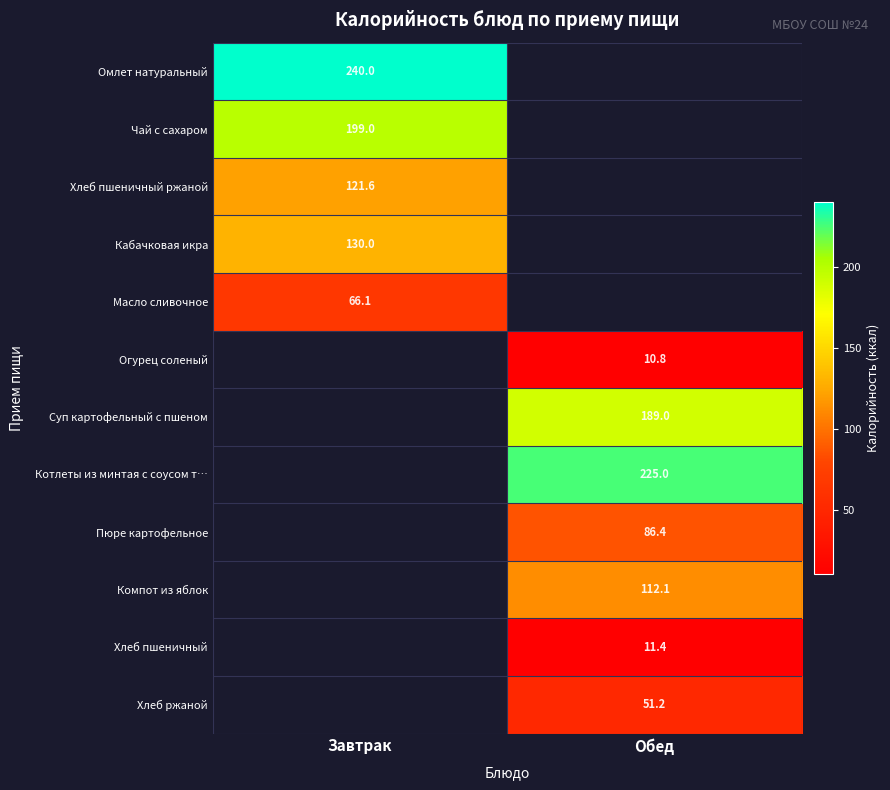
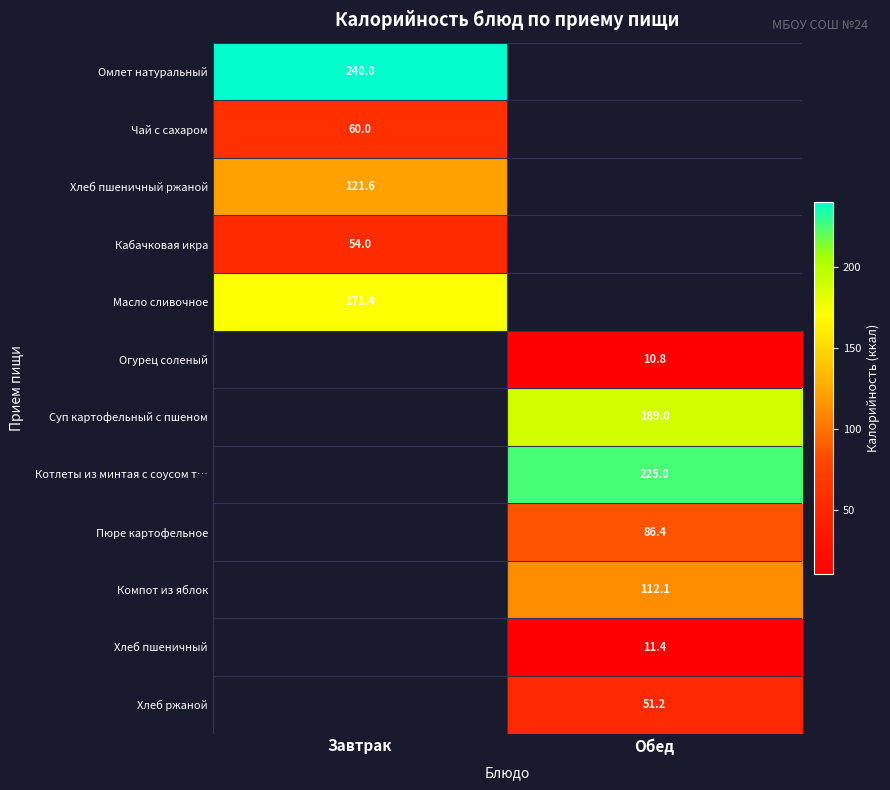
Чай с сахаром, Завтрак: 199.0 -> 60.0
Кабачковая икра, Завтрак: 130.0 -> 54.0
Масло сливочное, Завтрак: 66.1 -> 171.4
